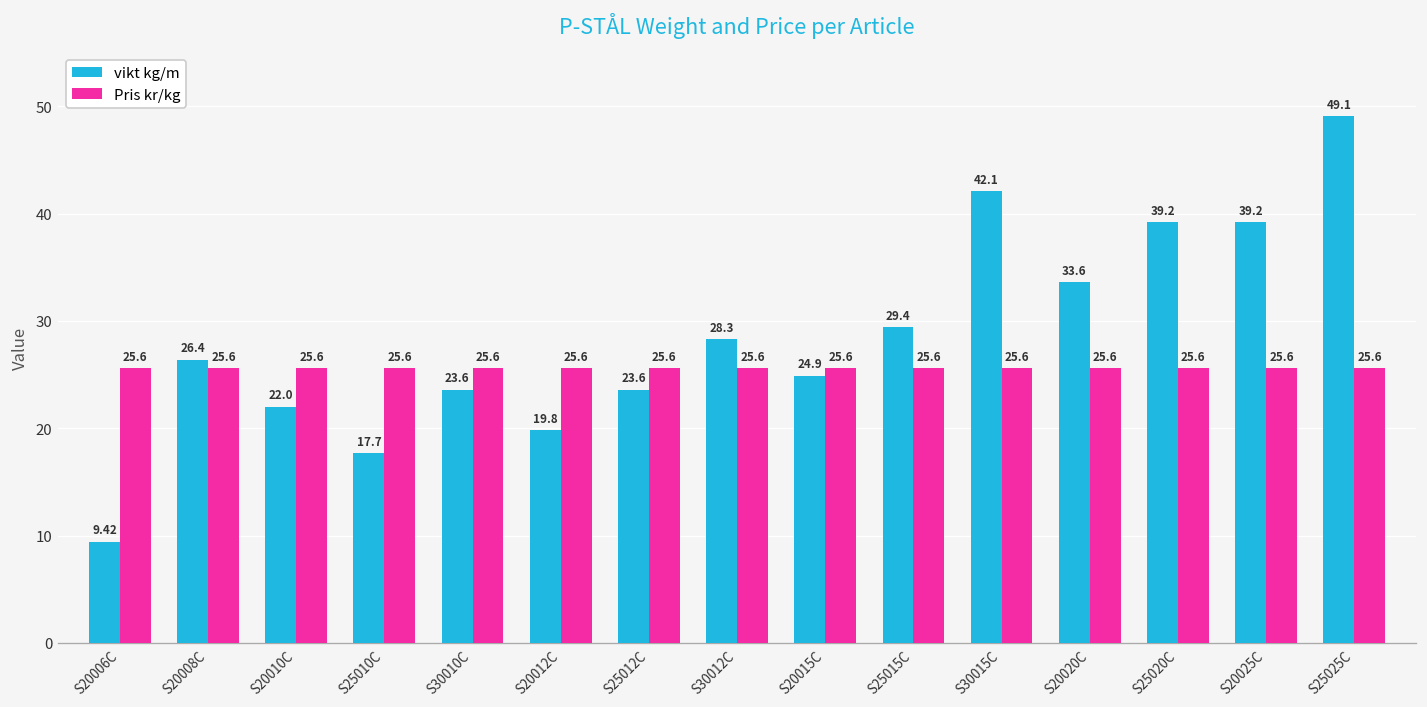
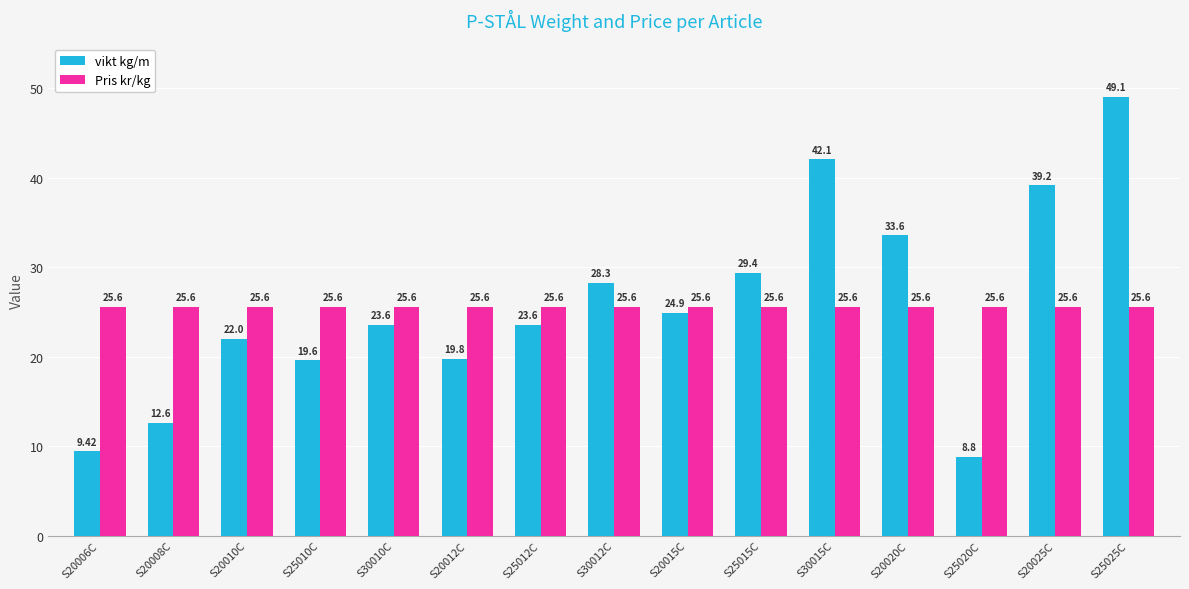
vikt kg/m, S20008C: 26.4 -> 12.6
vikt kg/m, S25010C: 17.7 -> 19.6
vikt kg/m, S25020C: 39.2 -> 8.8
